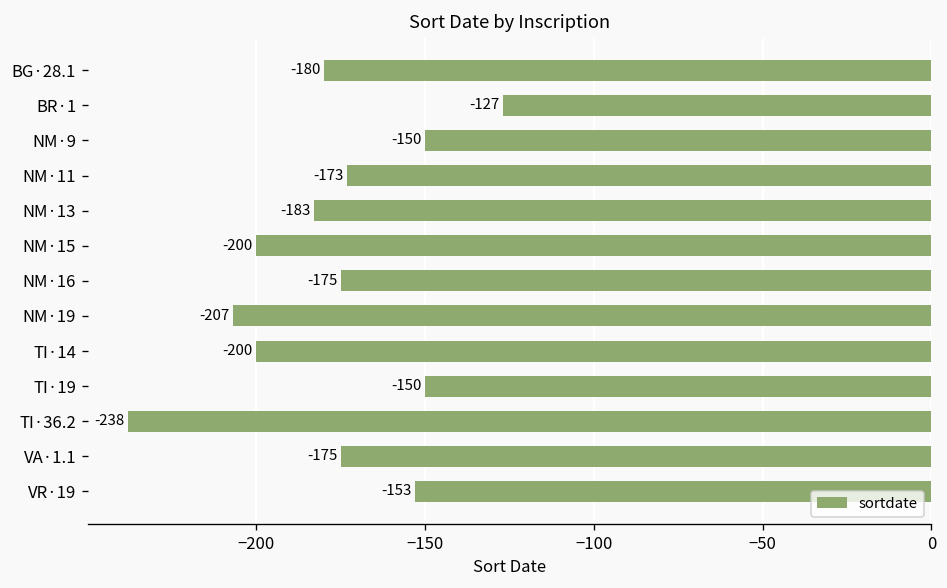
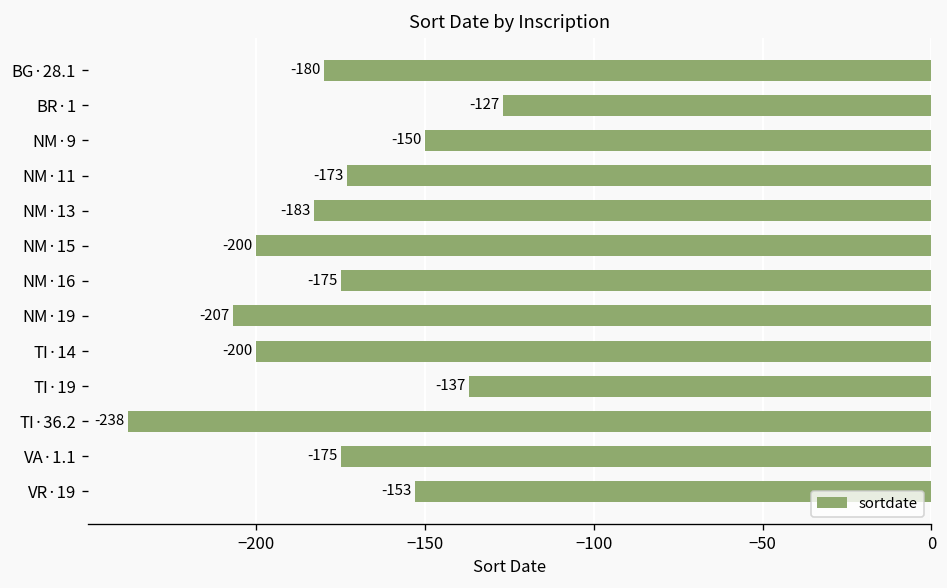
TI·19: -150 -> -137
